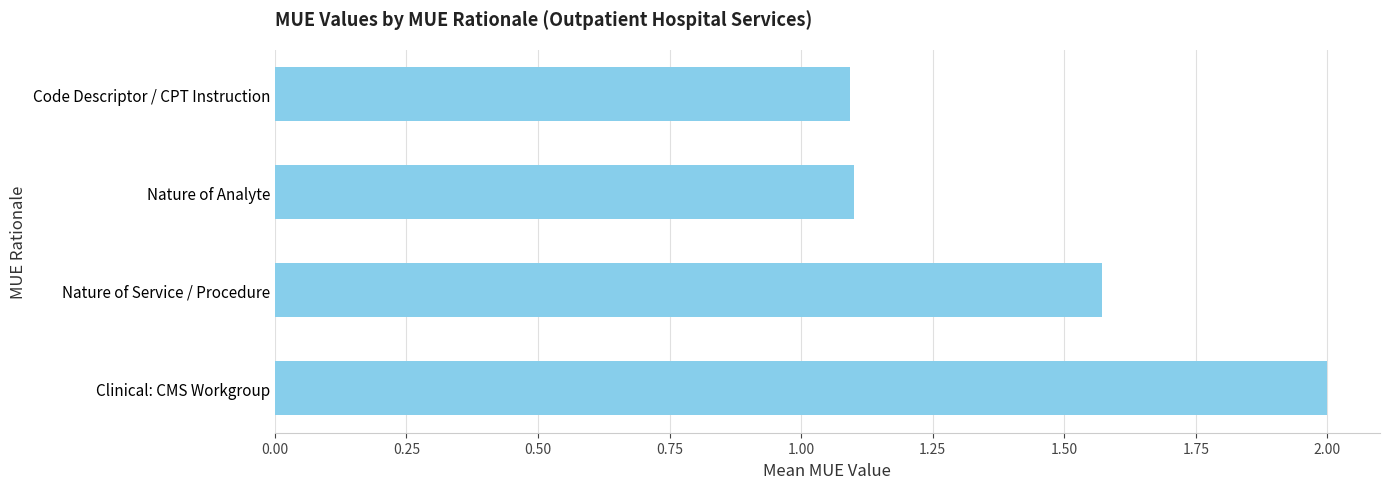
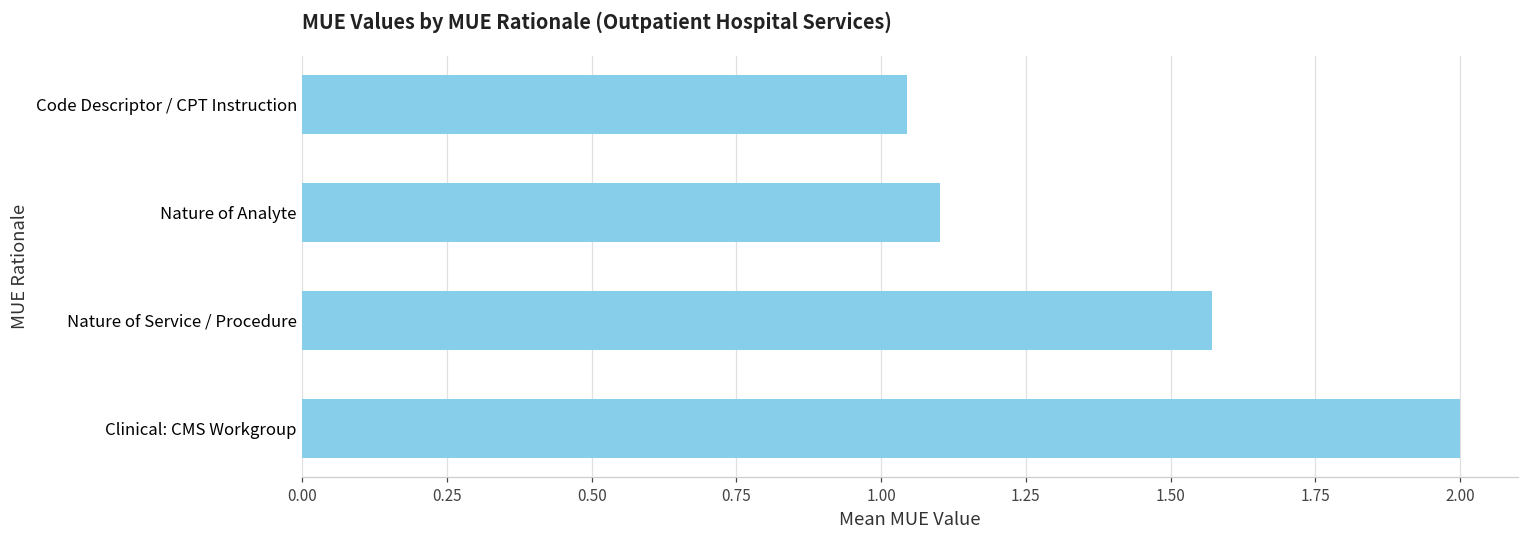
Code Descriptor / CPT Instruction: 1.09 -> 1.05
